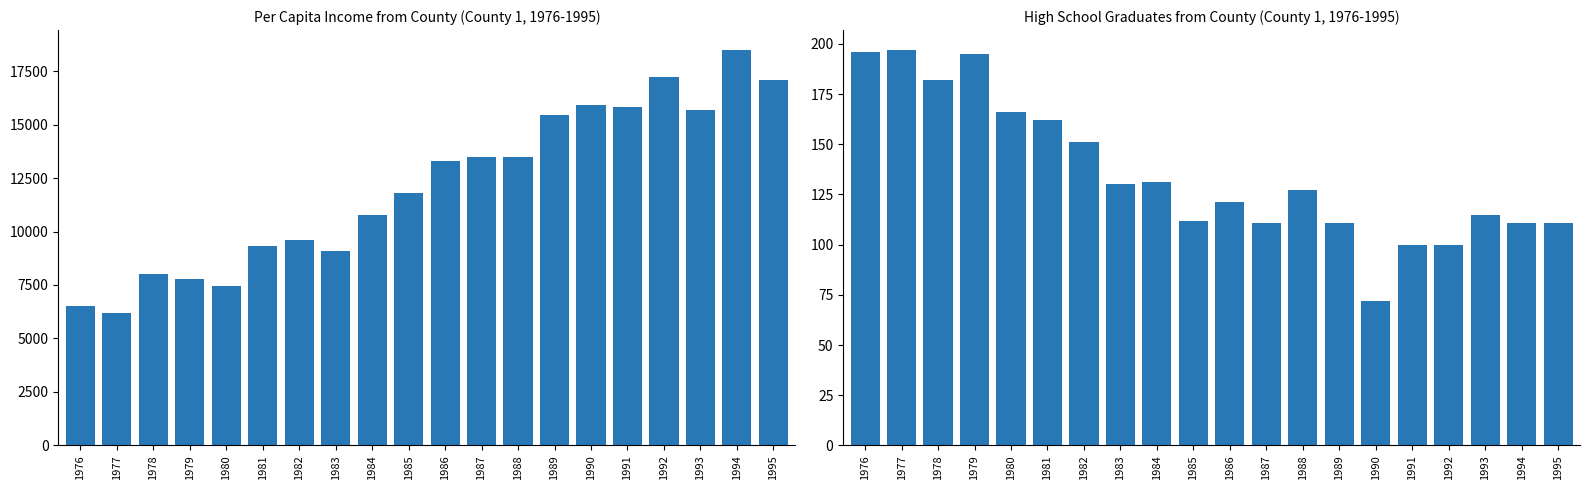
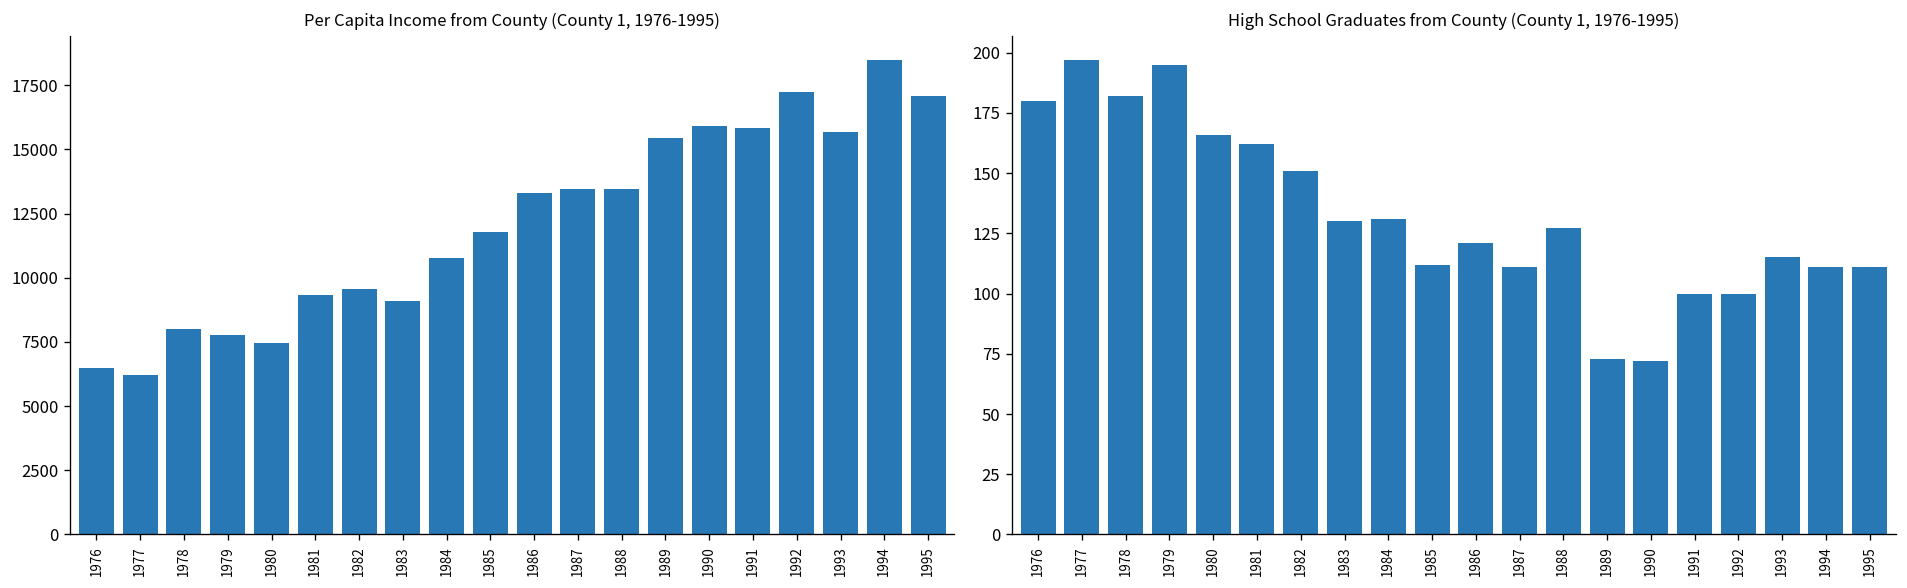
High School Graduates from County (County 1, 1976-1995), 1976: 196 -> 180
High School Graduates from County (County 1, 1976-1995), 1989: 111 -> 73
